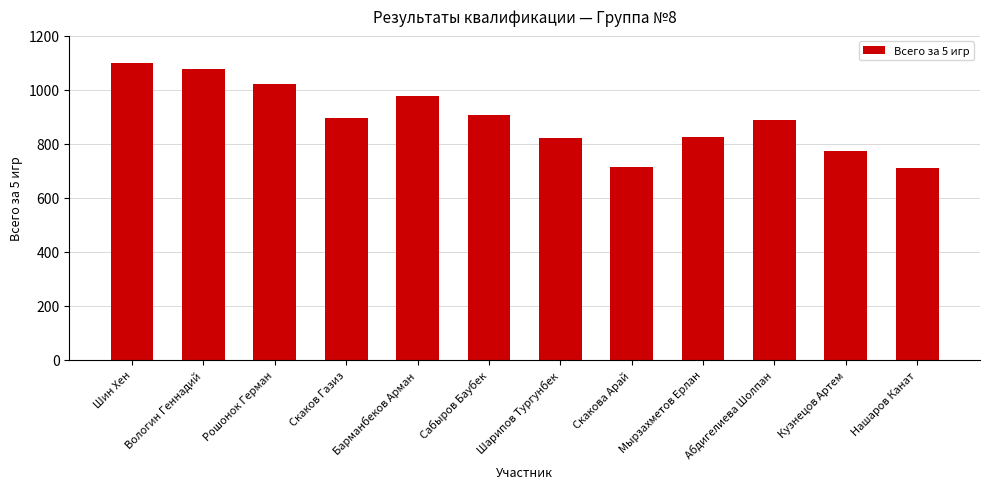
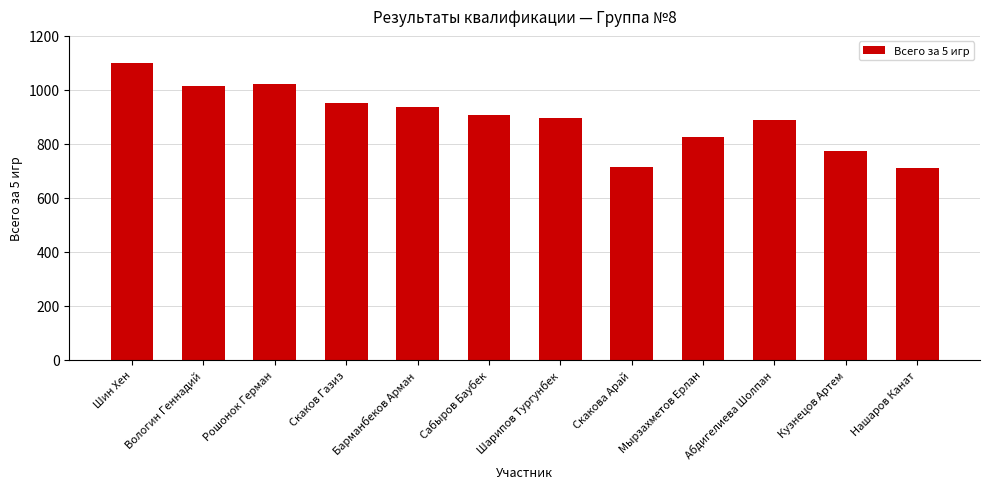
Вологин Геннадий: 1080 -> 1010
Скаков Газиз: 900 -> 950
Барманбеков Арман: 980 -> 940
Шарипов Тургунбек: 820 -> 900
